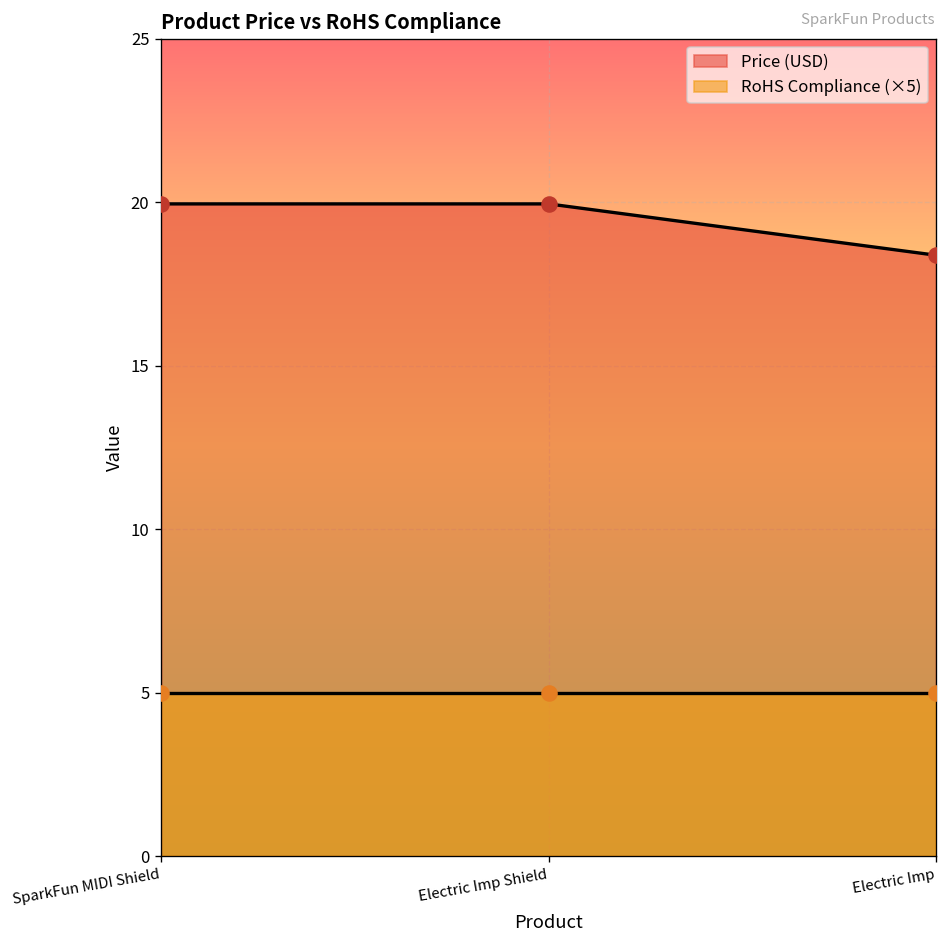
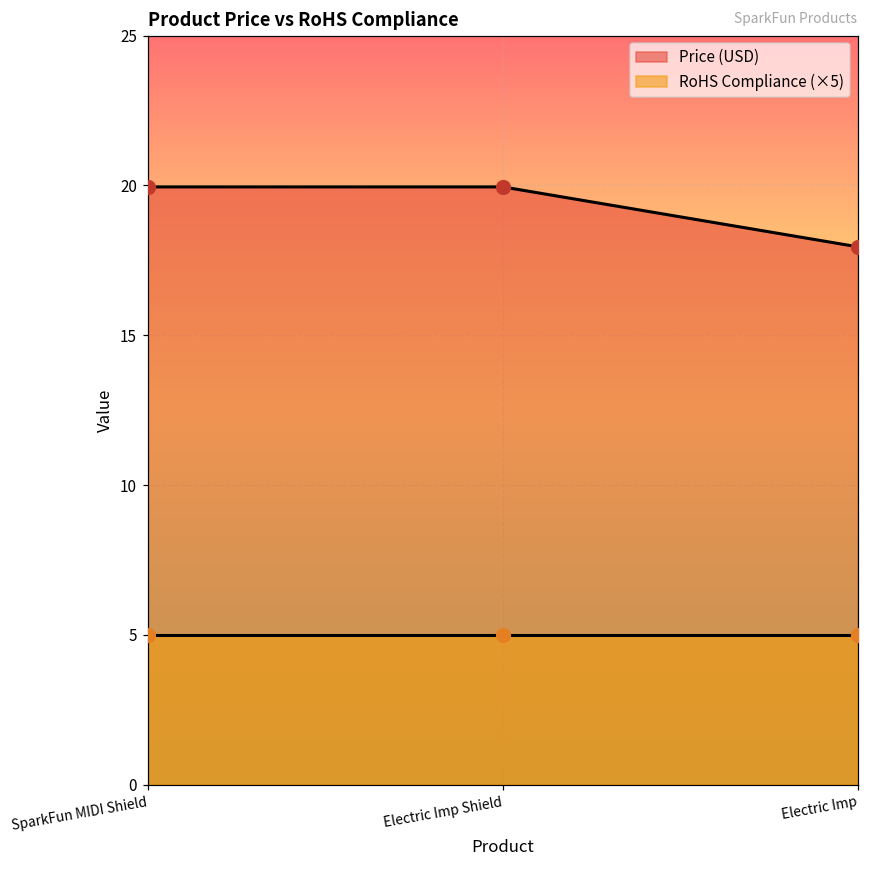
Price (USD), Electric Imp: 18.4 -> 18.0
